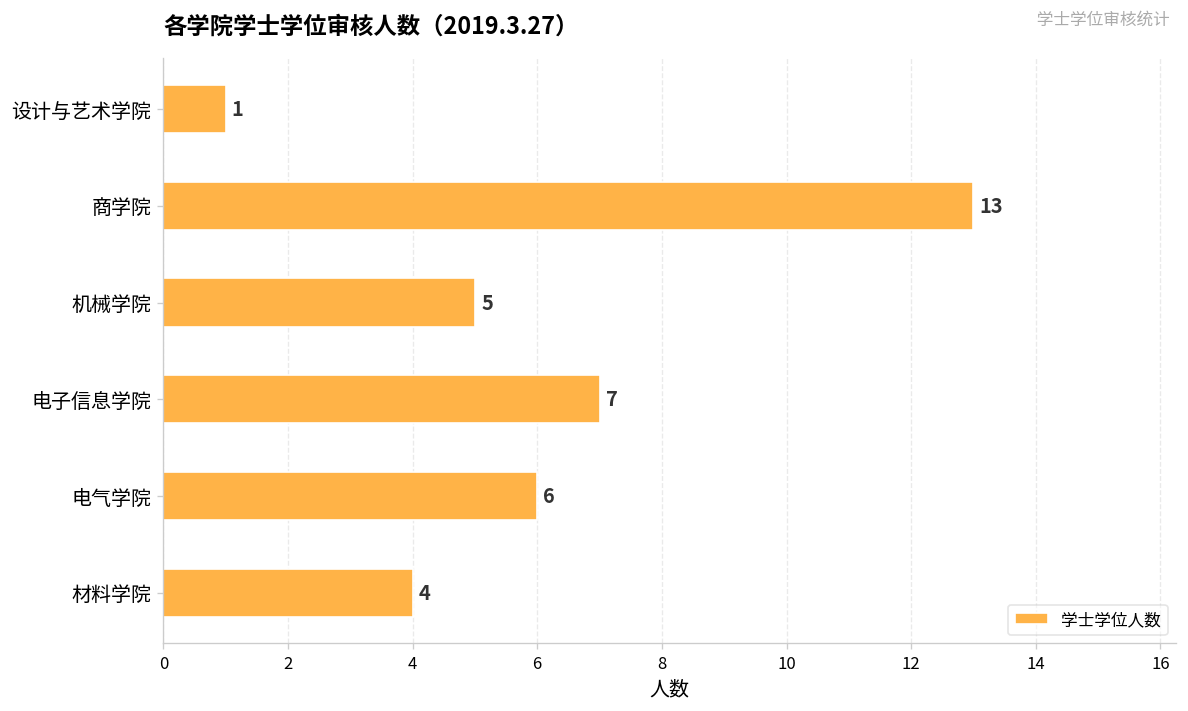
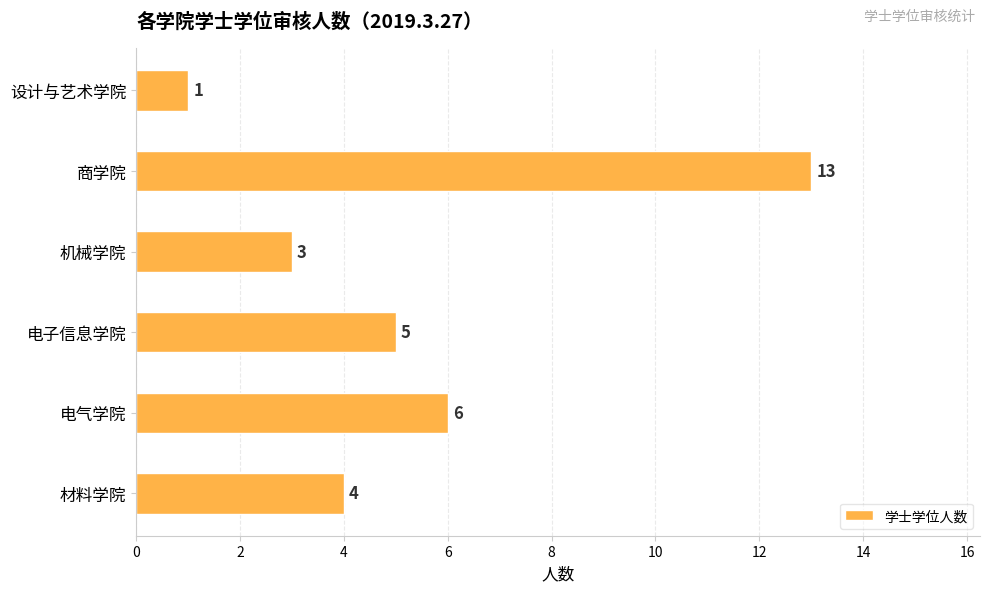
机械学院: 5 -> 3
电子信息学院: 7 -> 5
